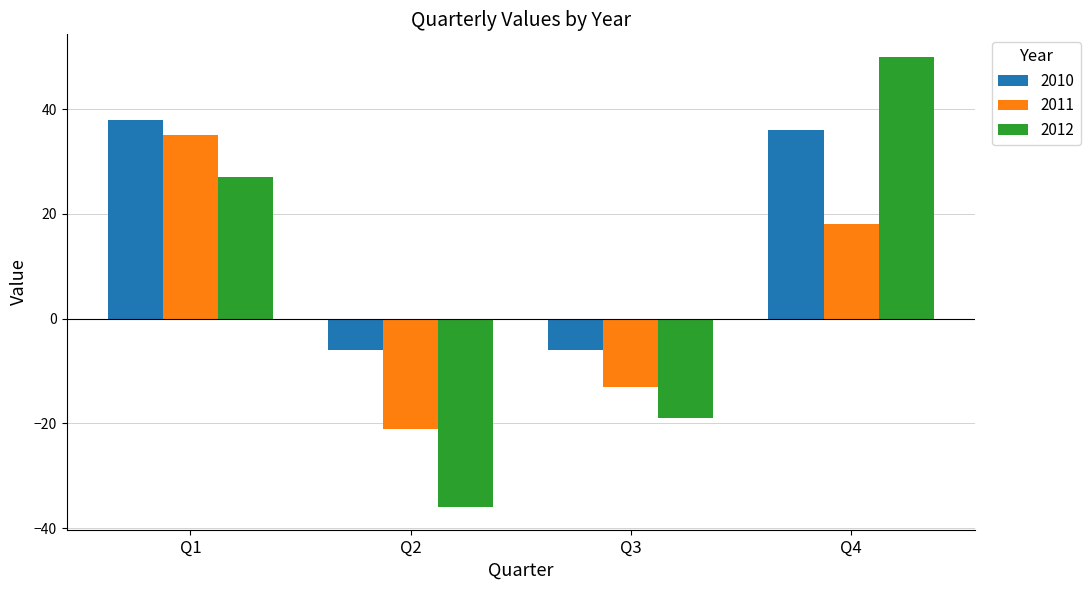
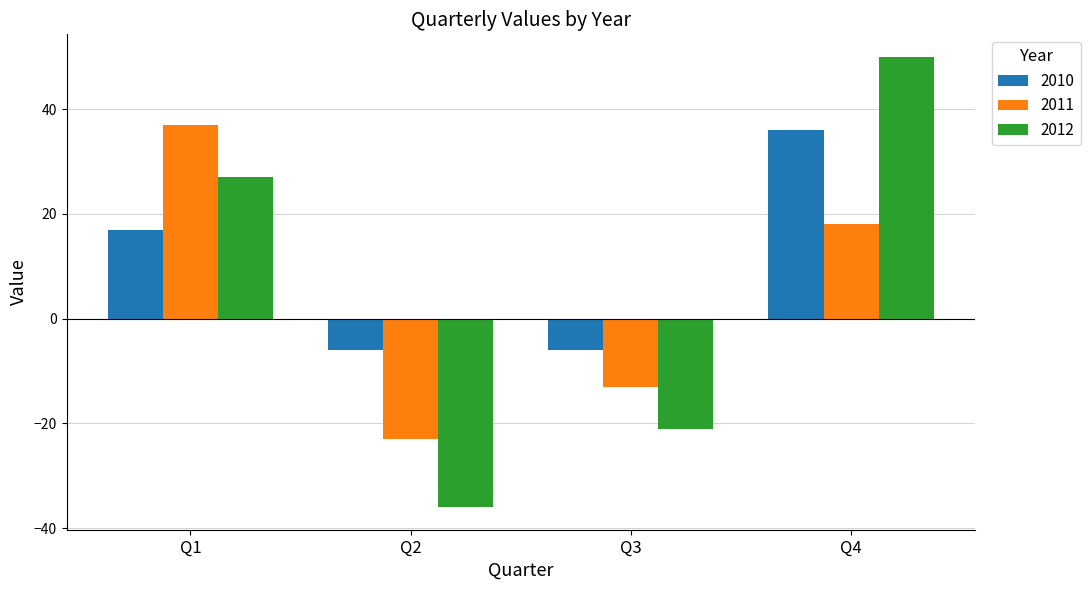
2010, Q1: 38 -> 17
2011, Q1: 35 -> 37
2011, Q2: -21 -> -23
2012, Q3: -19 -> -21
